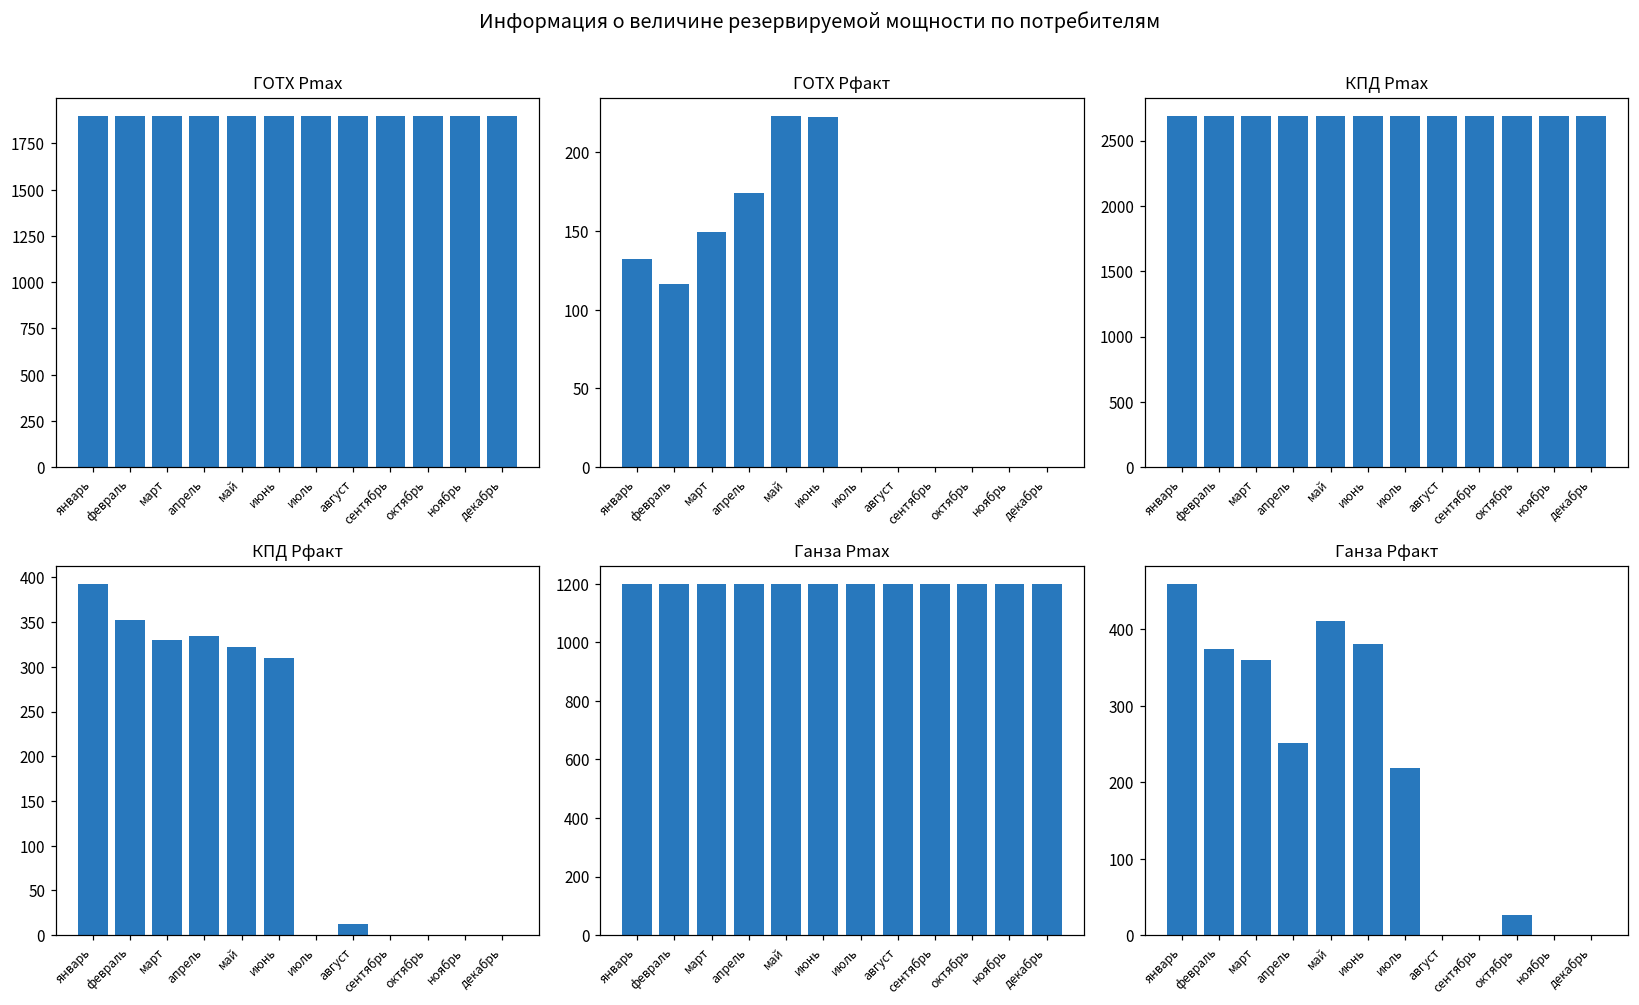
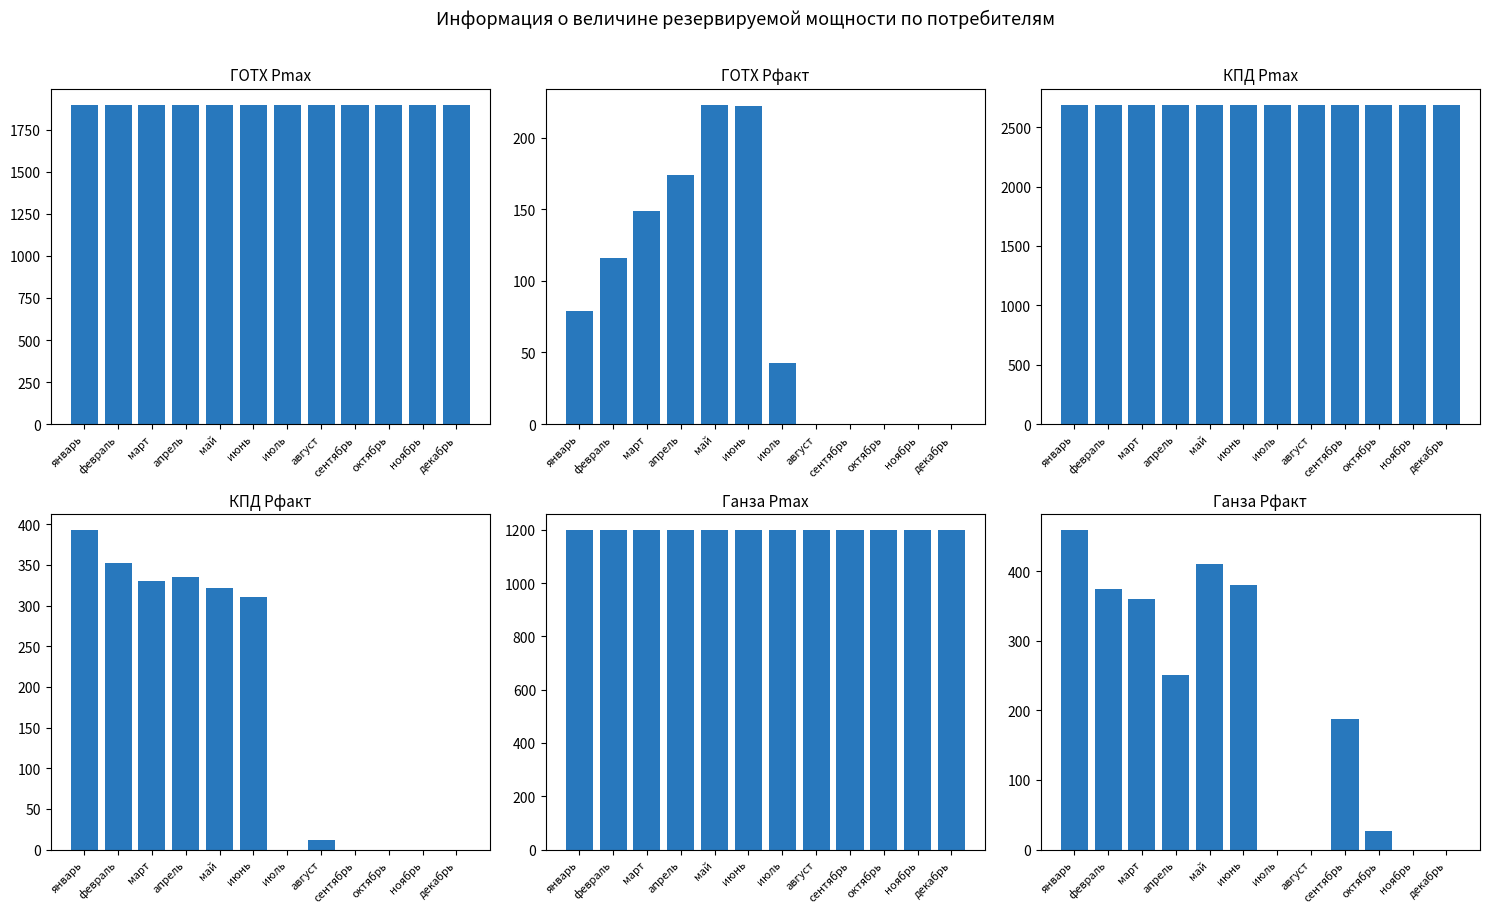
ГОТХ Рфакт, январь: 132 -> 79
ГОТХ Рфакт, июль: 0 -> 43
Ганза Рфакт, июль: 220 -> 0
Ганза Рфакт, сентябрь: 0 -> 190
